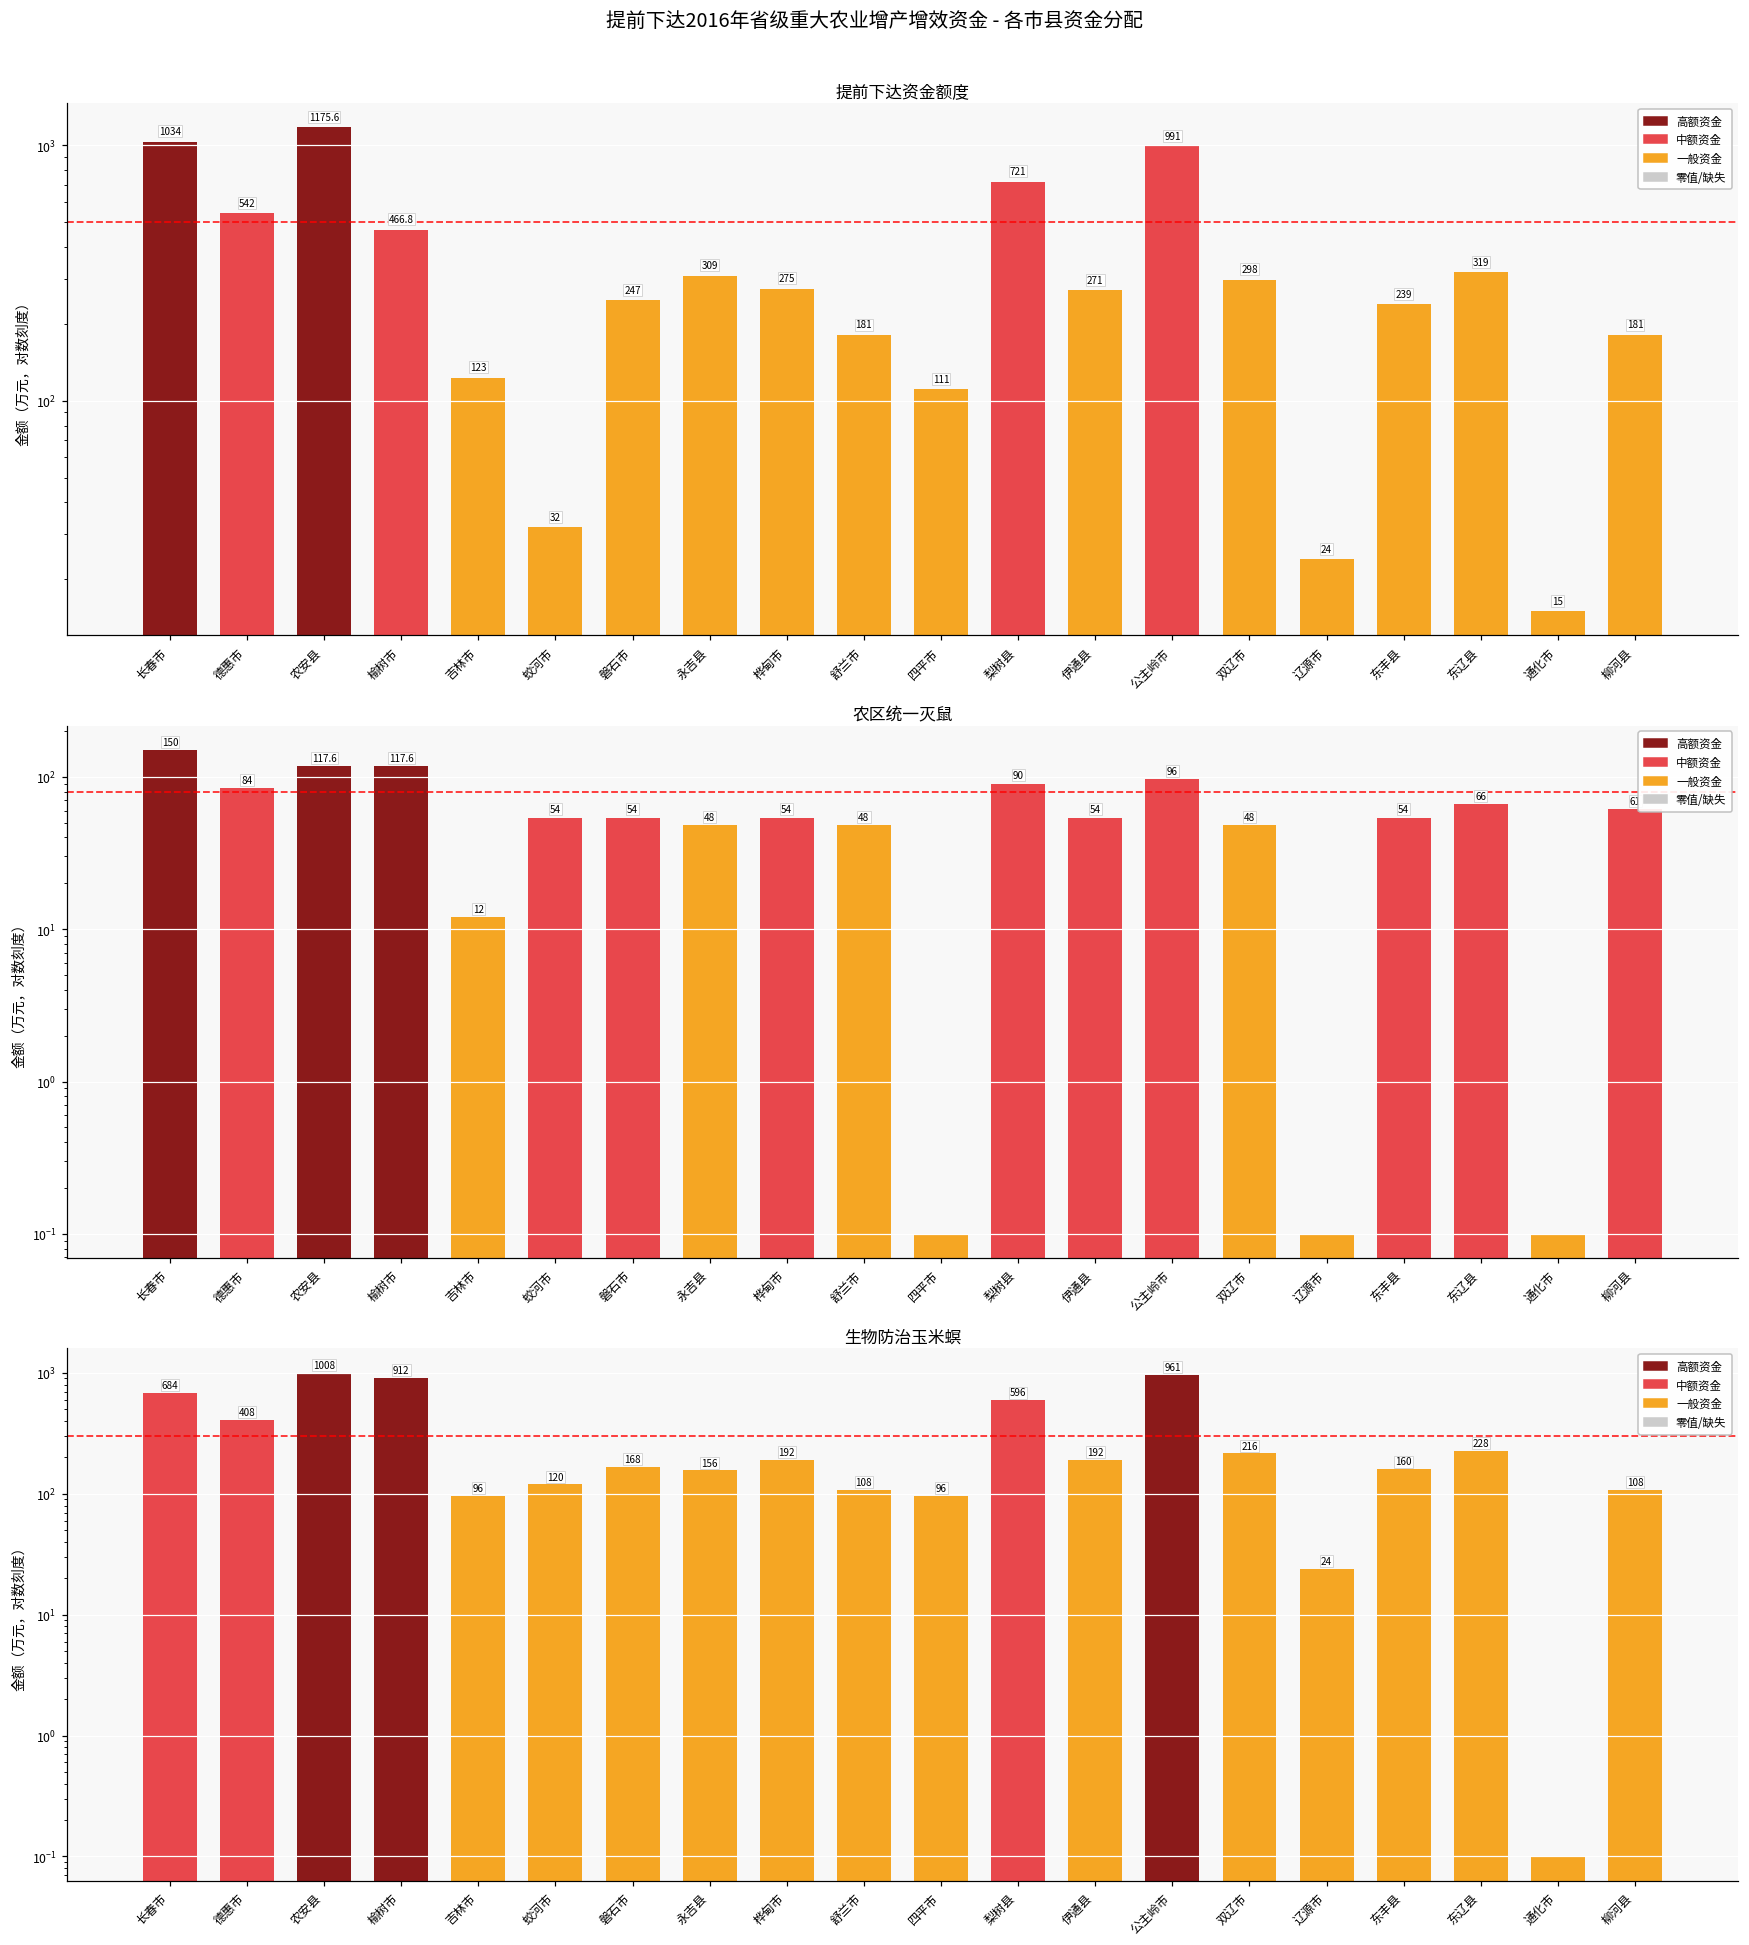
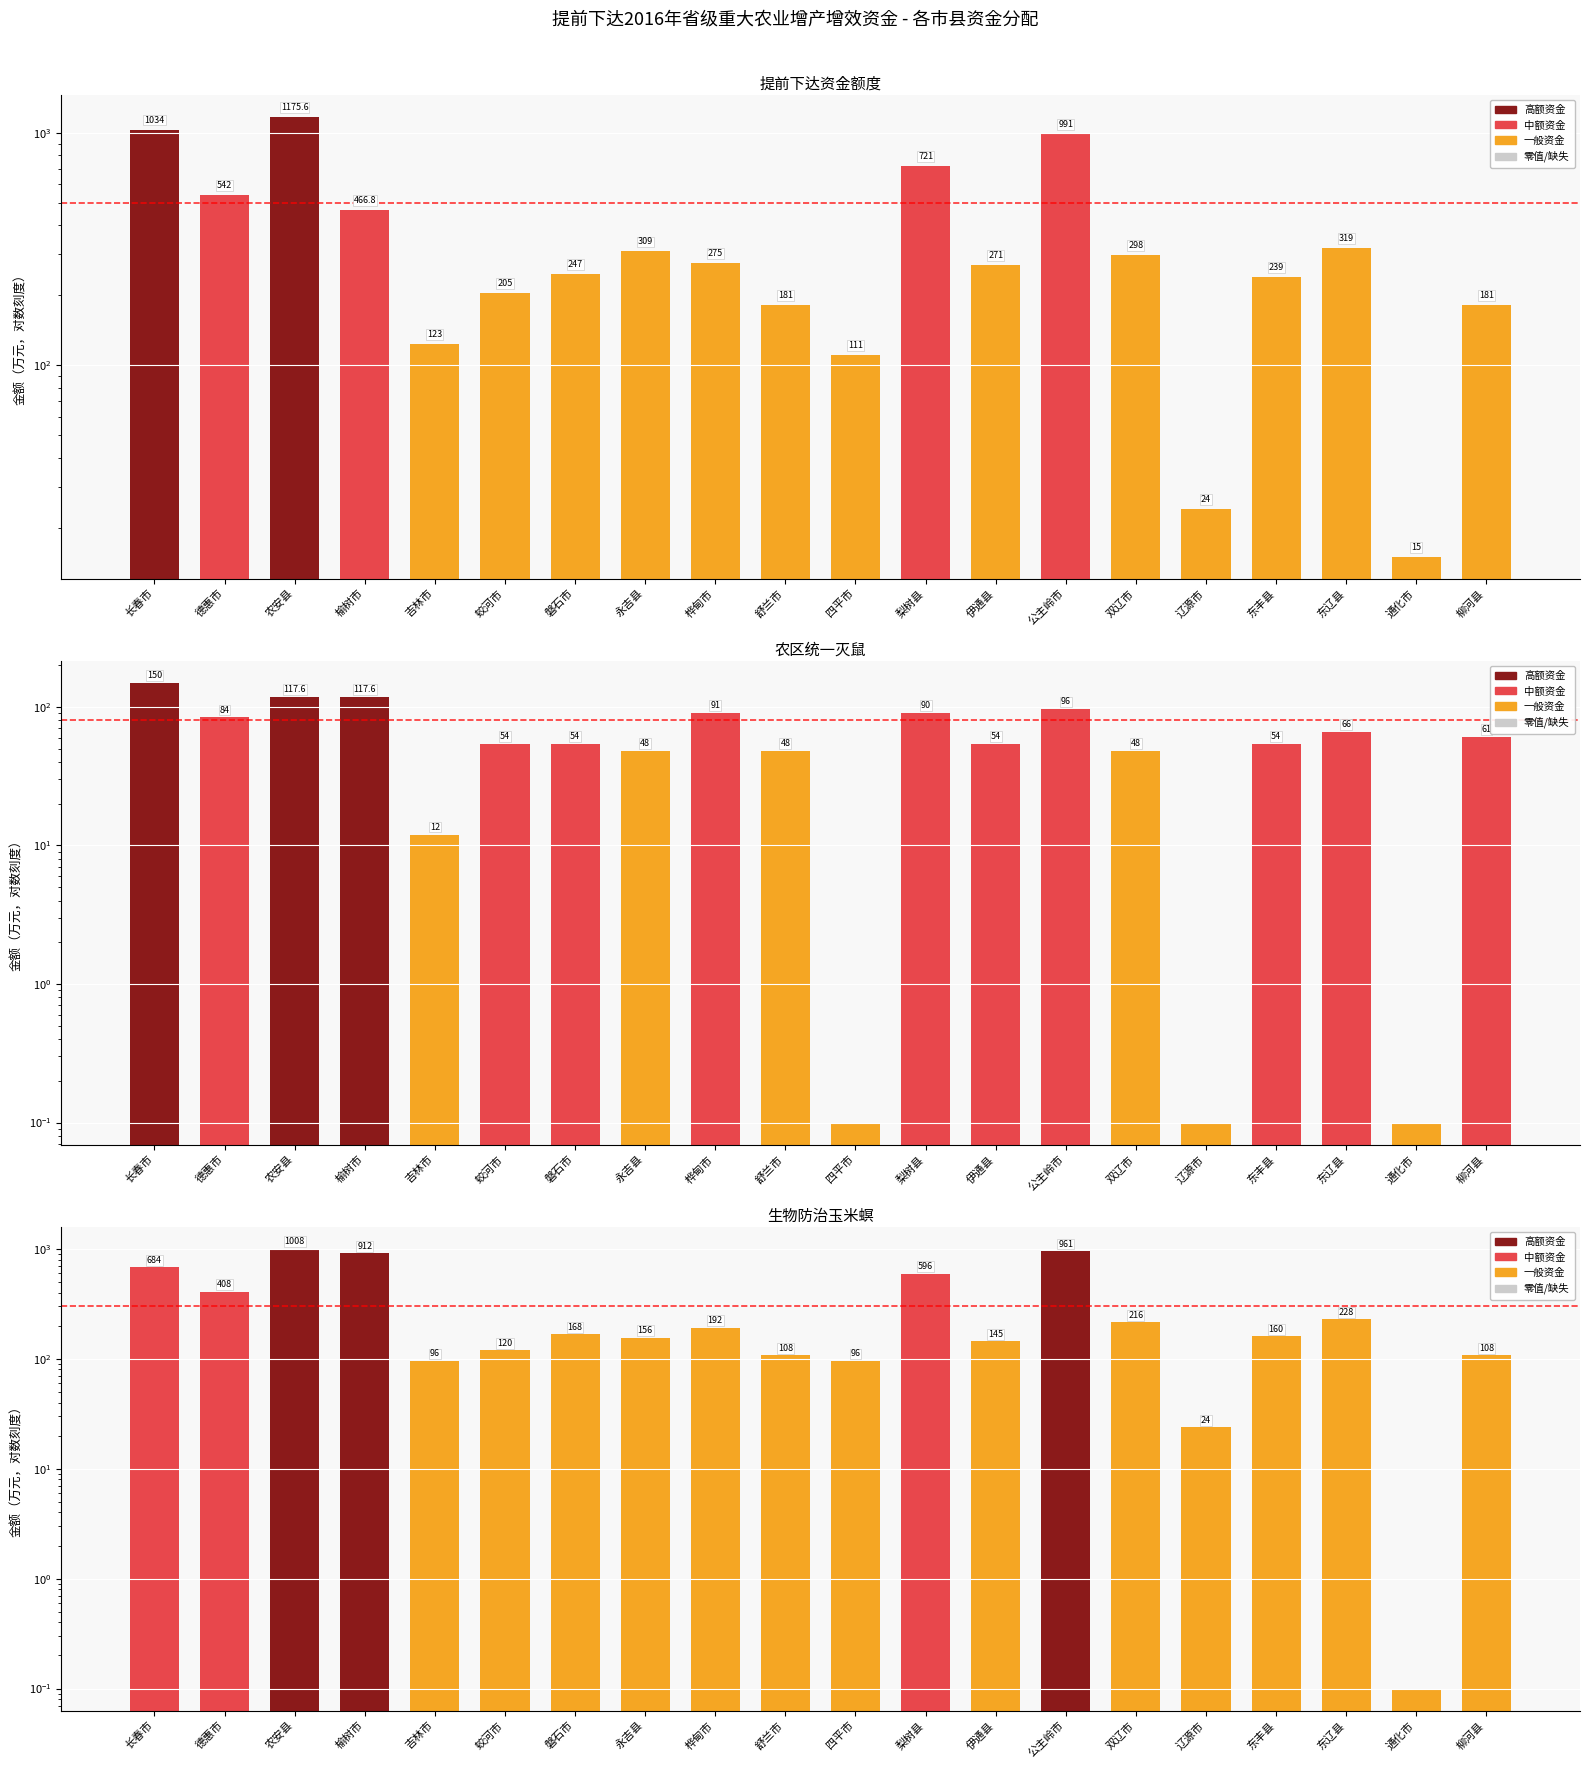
提前下达资金额度, 蛟河市: 32 -> 205
农区统一灭鼠, 桦甸市: 54 -> 91
生物防治玉米螟, 伊通县: 192 -> 145
